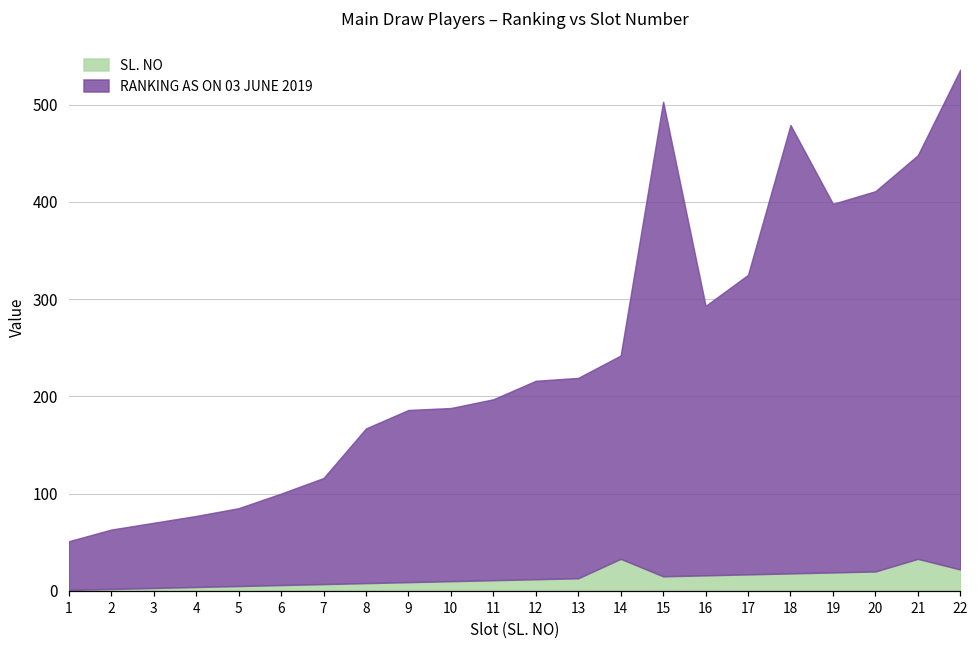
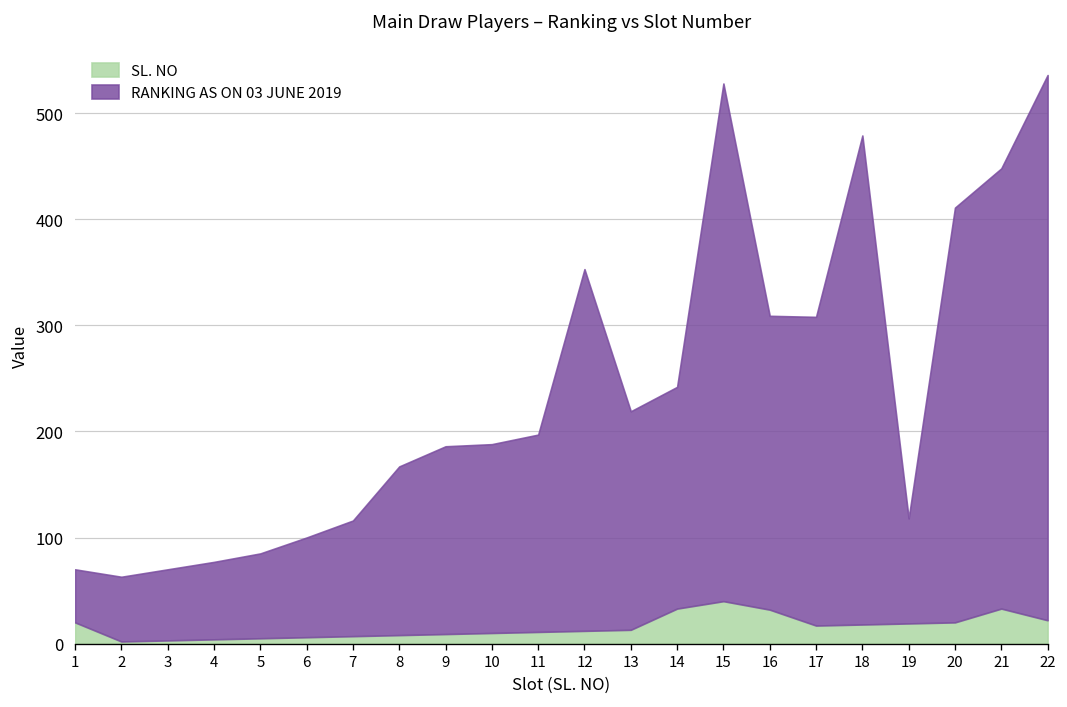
SL. NO, 1: 0 -> 20
RANKING AS ON 03 JUNE 2019, 12: 200 -> 340
SL. NO, 15: 20 -> 40
SL. NO, 16: 20 -> 30
RANKING AS ON 03 JUNE 2019, 17: 310 -> 290
RANKING AS ON 03 JUNE 2019, 19: 380 -> 100
